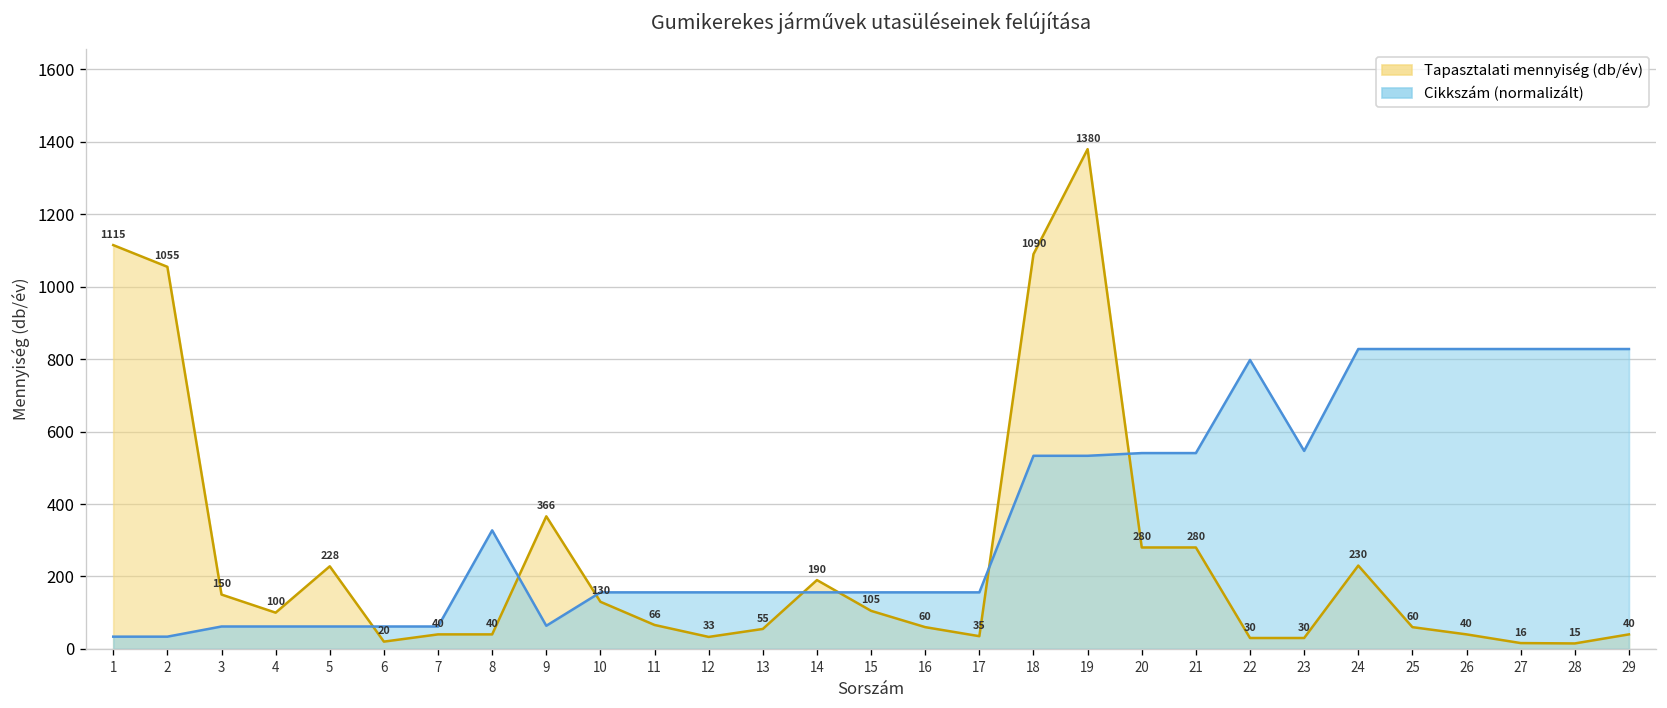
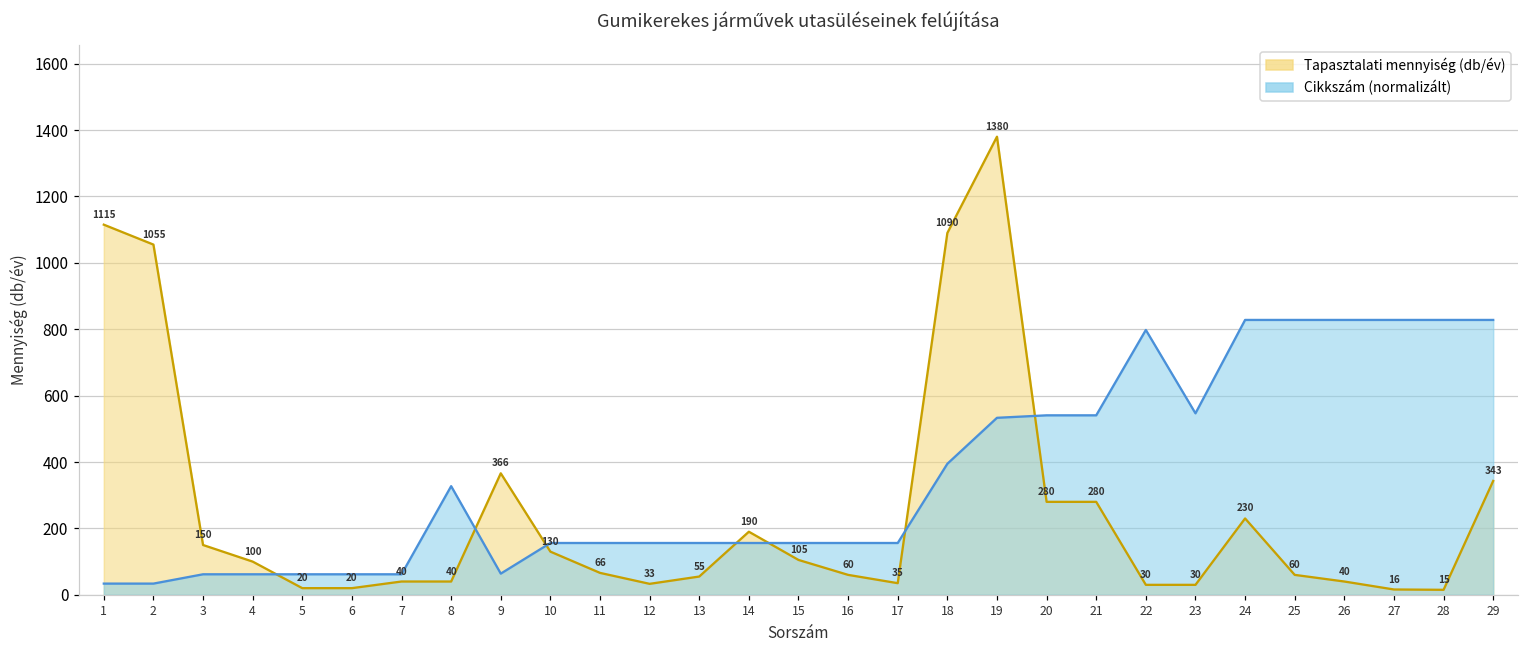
Tapasztalati mennyiség (db/év), 5: 228 -> 20
Cikkszám (normalizált), 18: 530 -> 390
Tapasztalati mennyiség (db/év), 29: 40 -> 343
